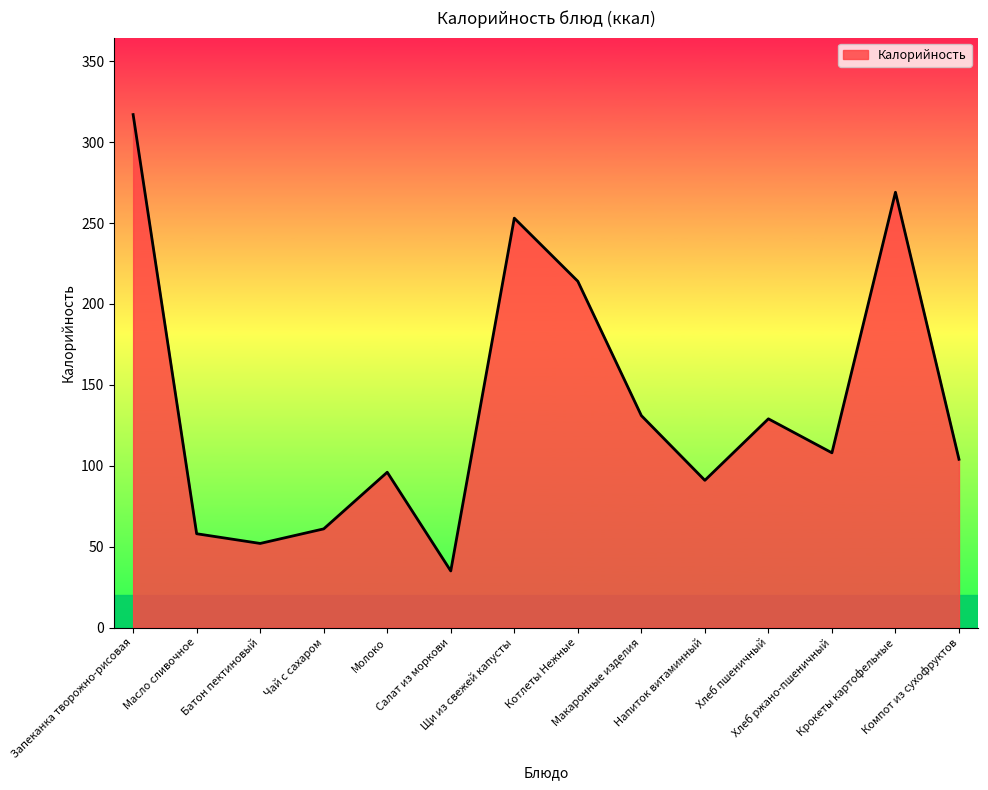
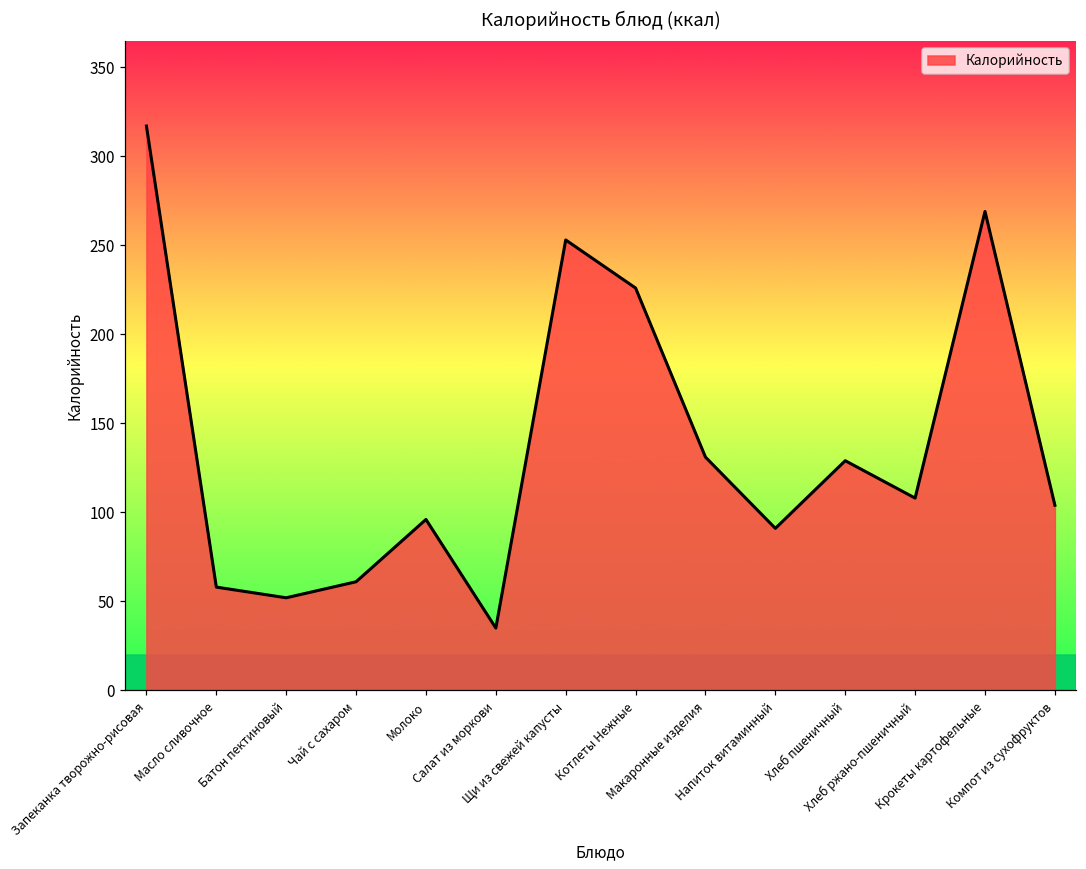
Котлеты Нежные: 214 -> 226
